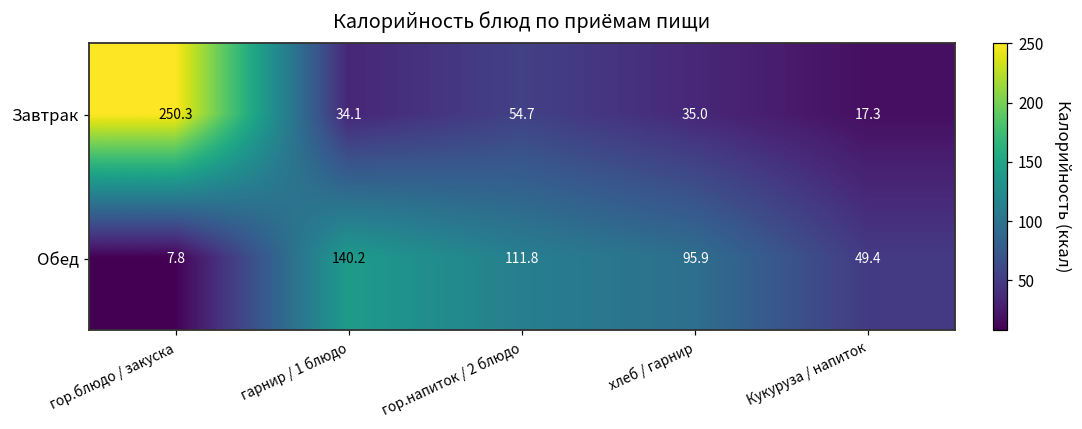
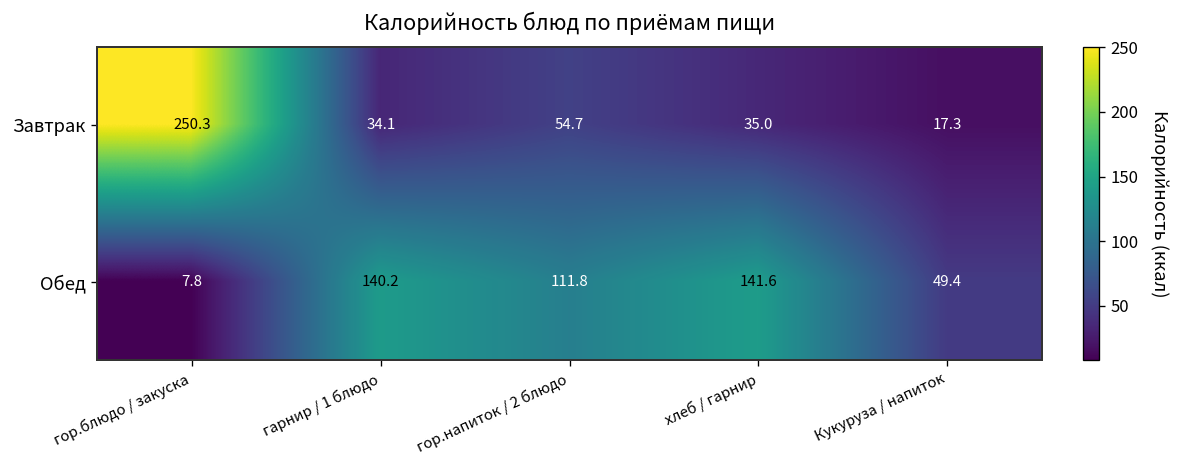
Обед, хлеб / гарнир: 95.9 -> 141.6
